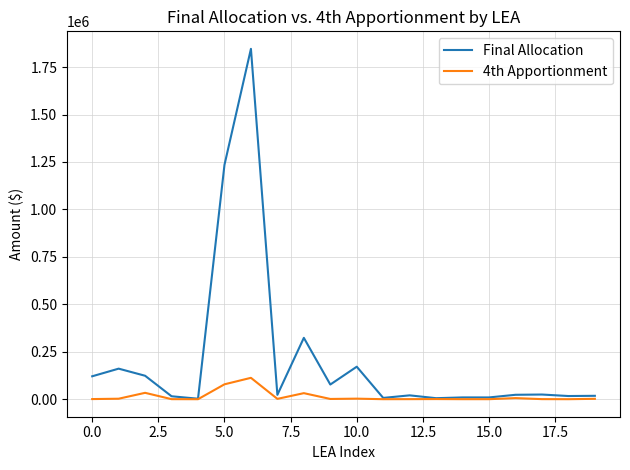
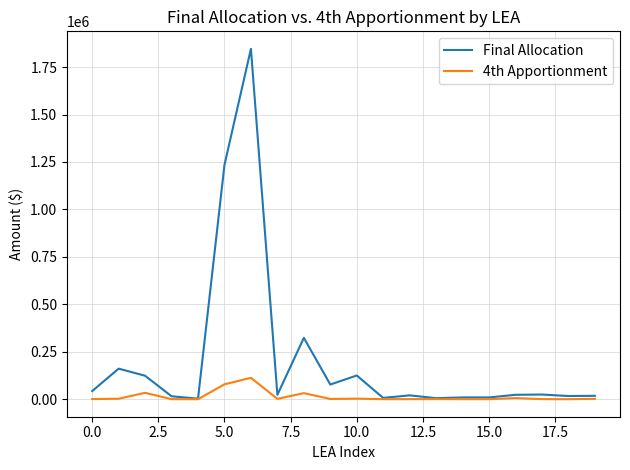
Final Allocation, 0.0: 120000 -> 40000
Final Allocation, 10.0: 170000 -> 120000
